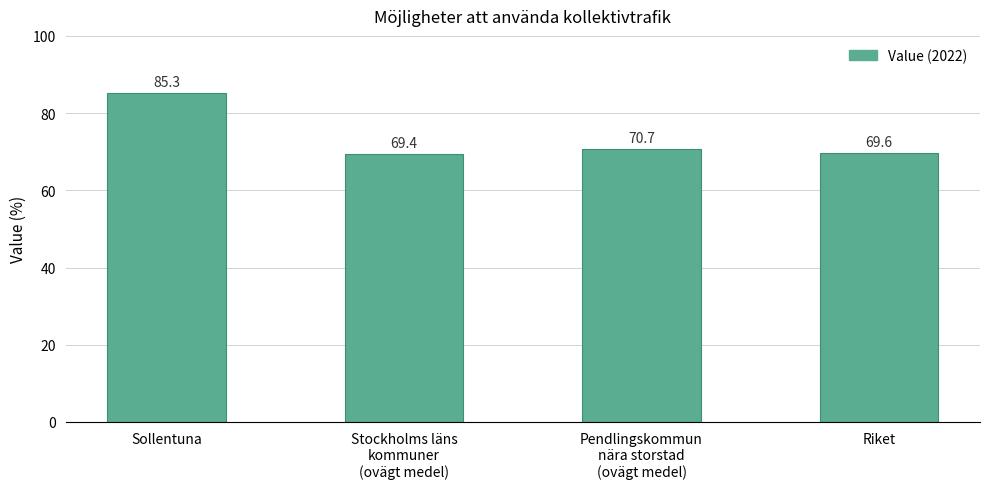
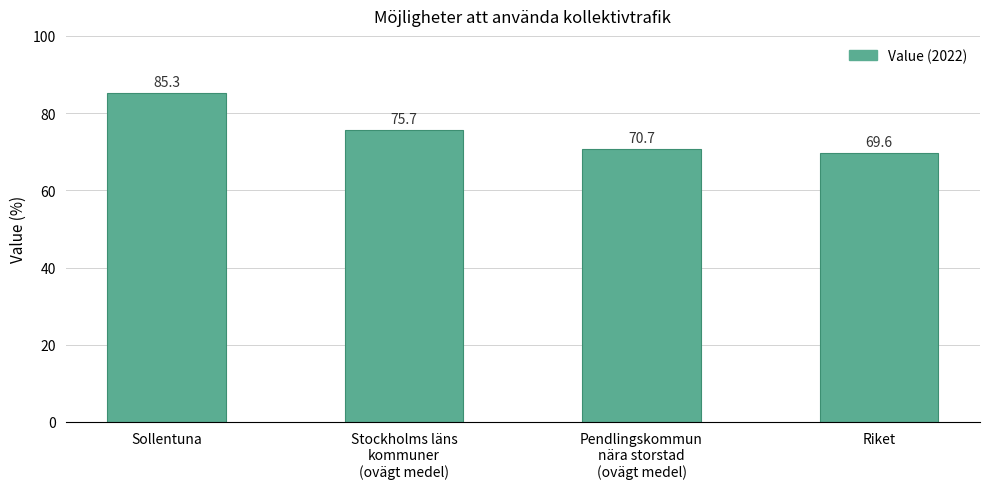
Stockholms läns kommuner (ovägt medel): 69.4 -> 75.7
